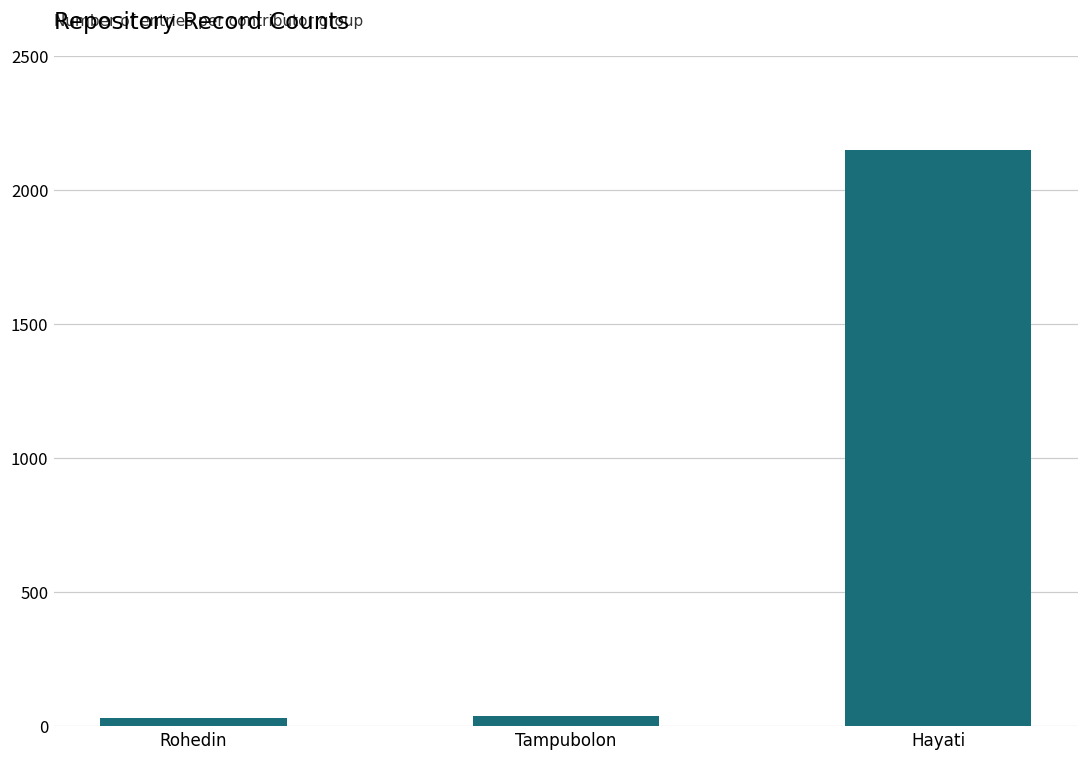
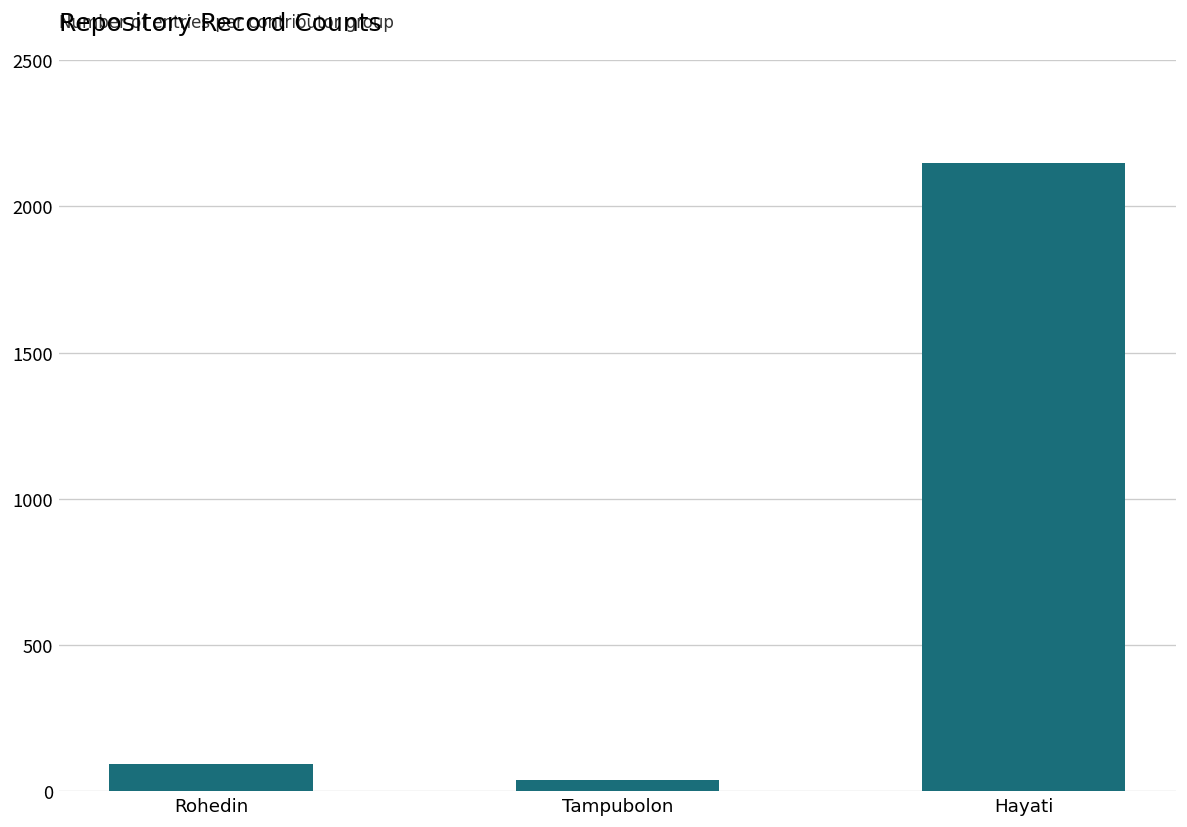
Rohedin: 30 -> 90
